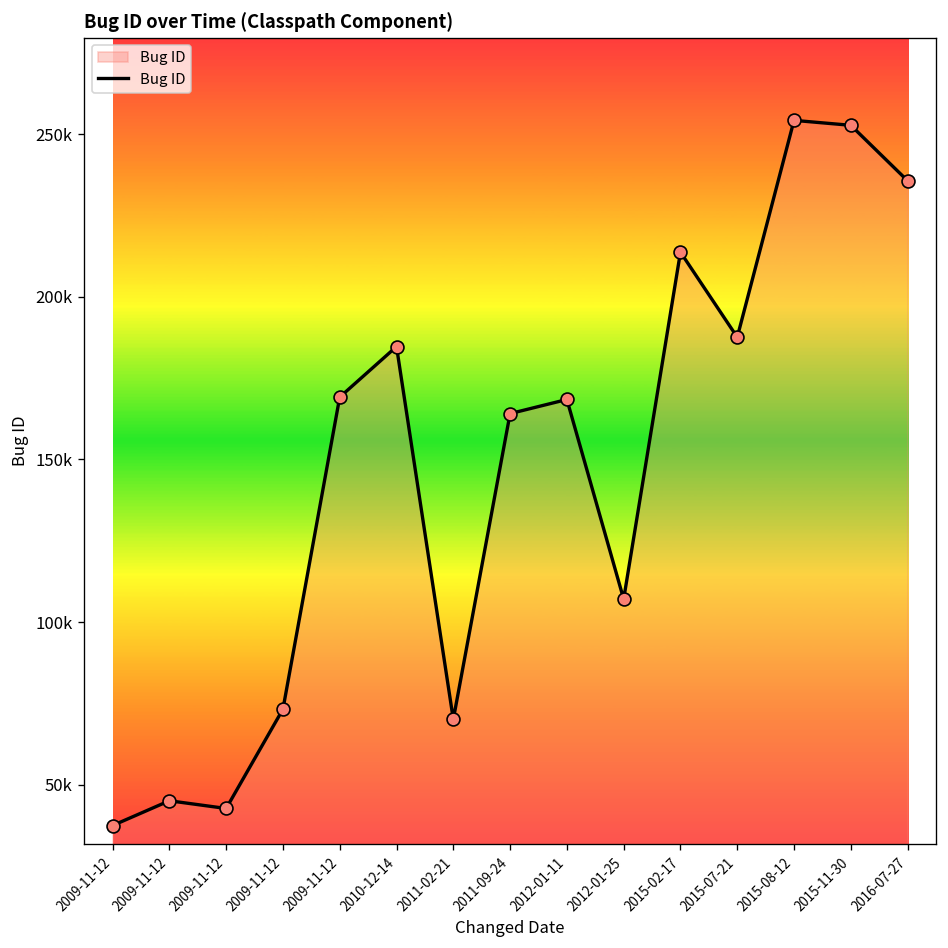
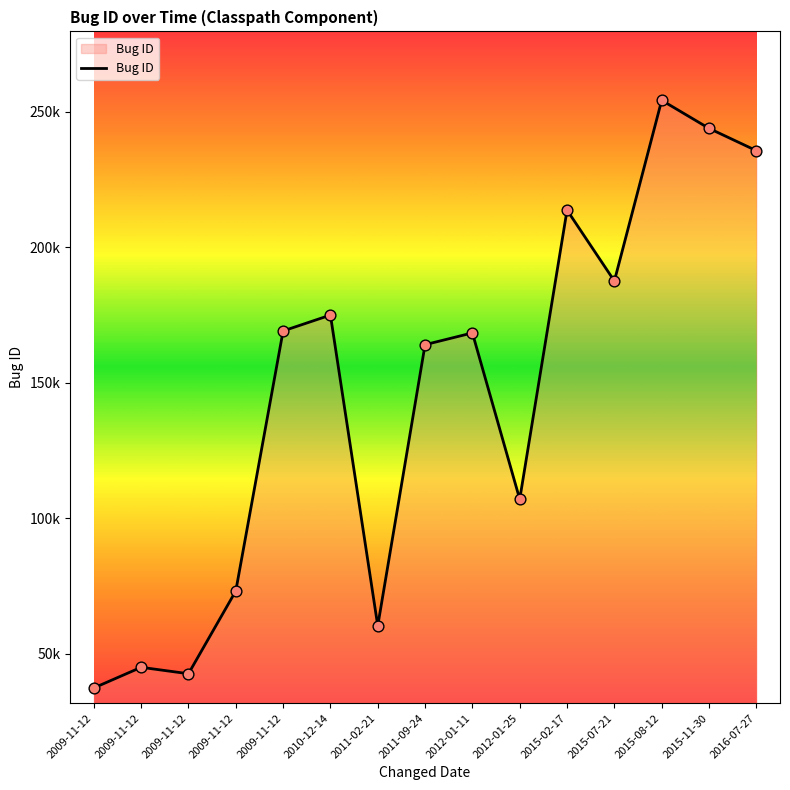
2010-12-14: 185000 -> 175000
2011-02-21: 70000 -> 60000
2015-11-30: 253000 -> 244000
